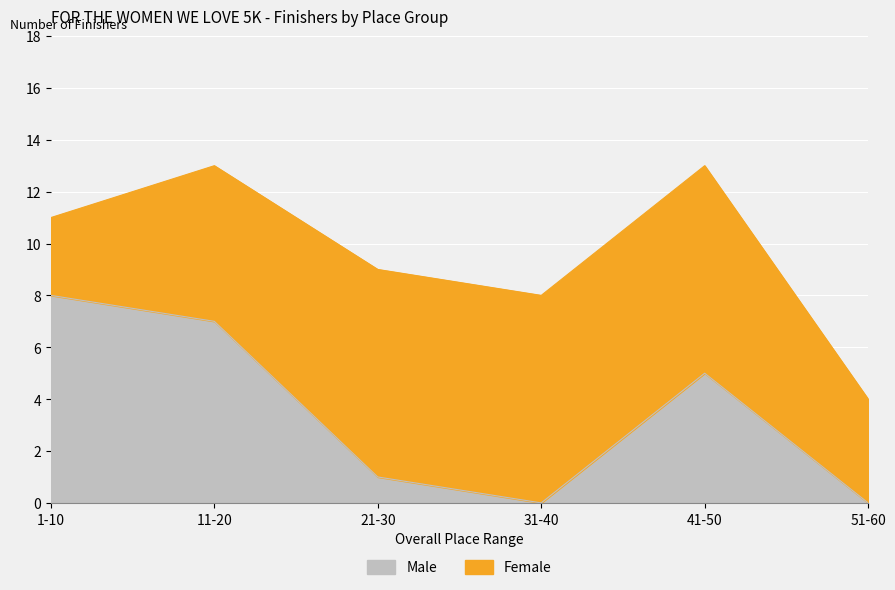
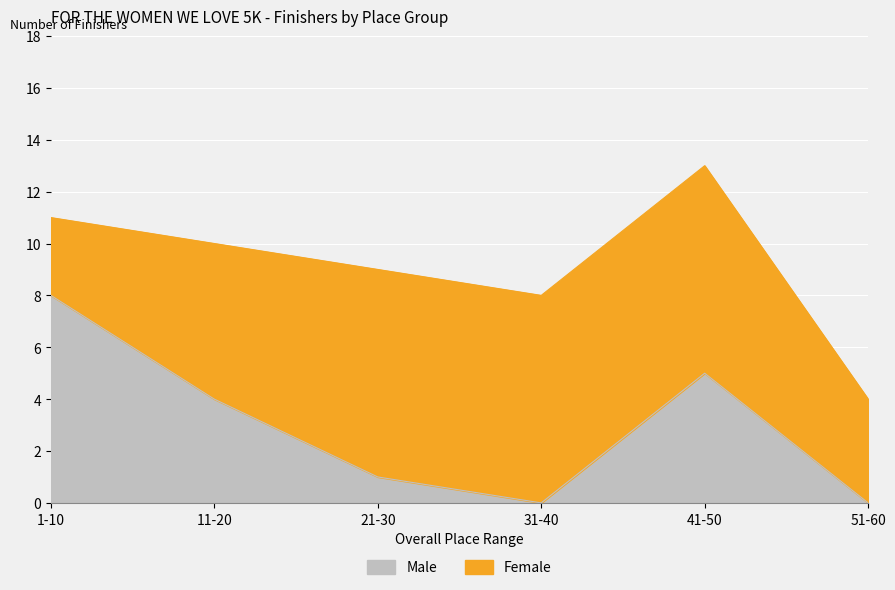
Male, 11-20: 7 -> 4
